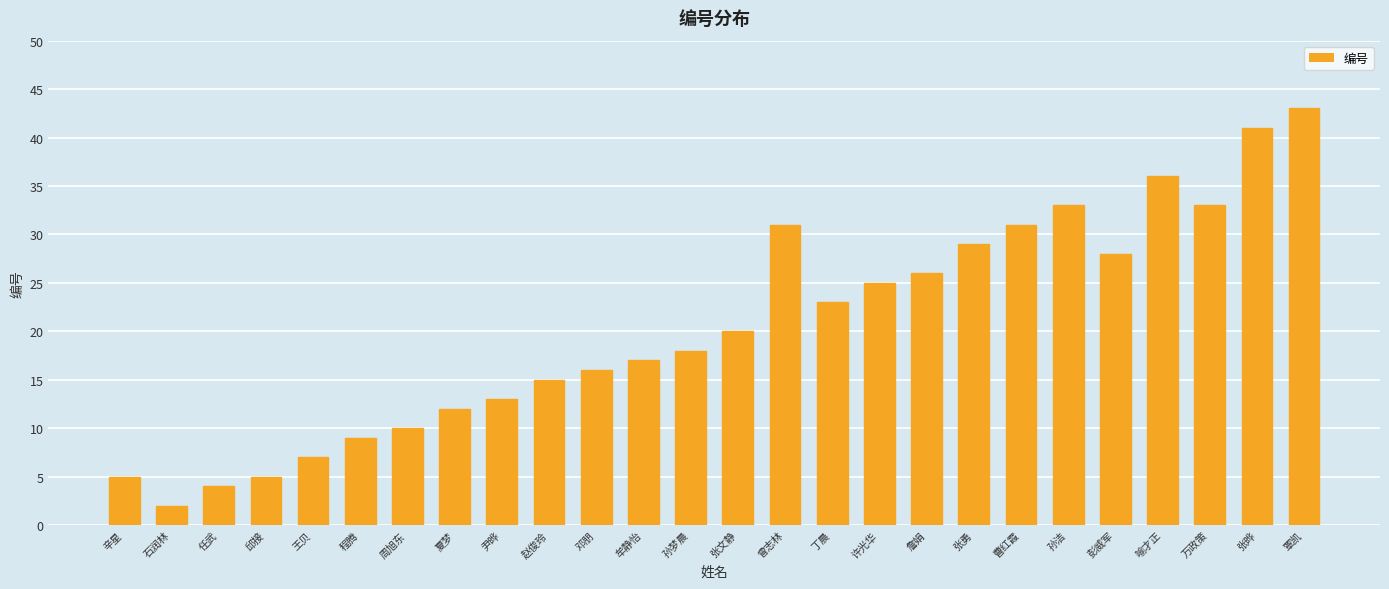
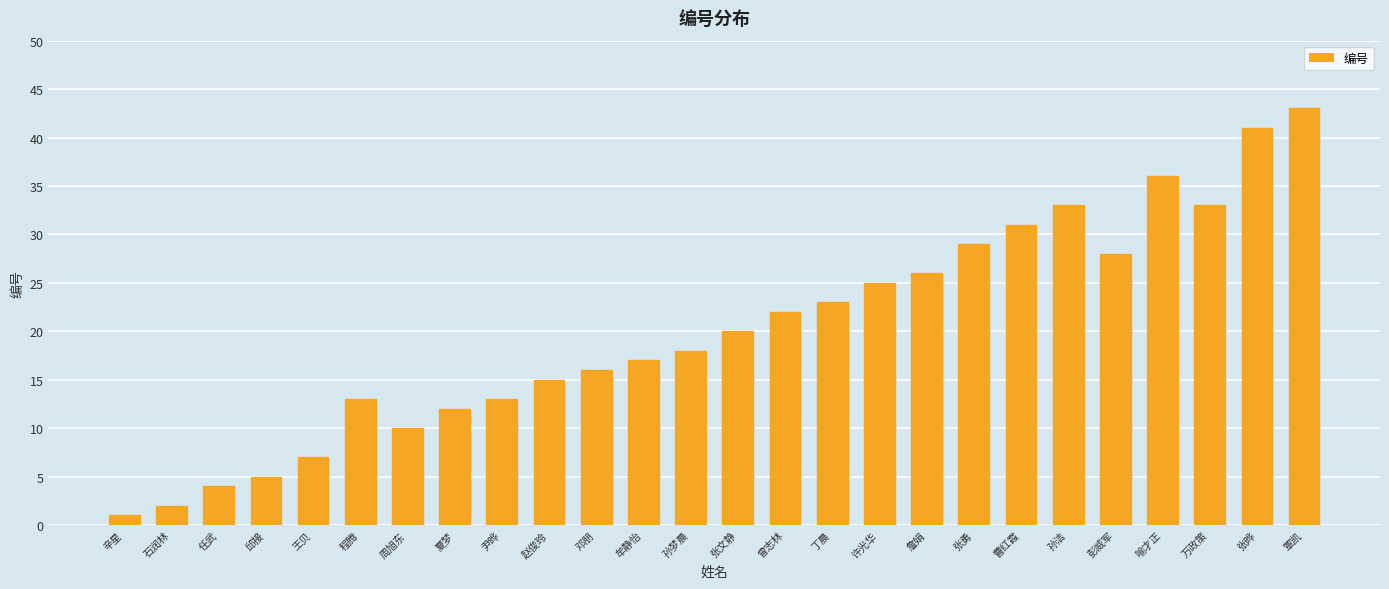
辛星: 5 -> 1
程腾: 9 -> 13
曾志林: 31 -> 22
